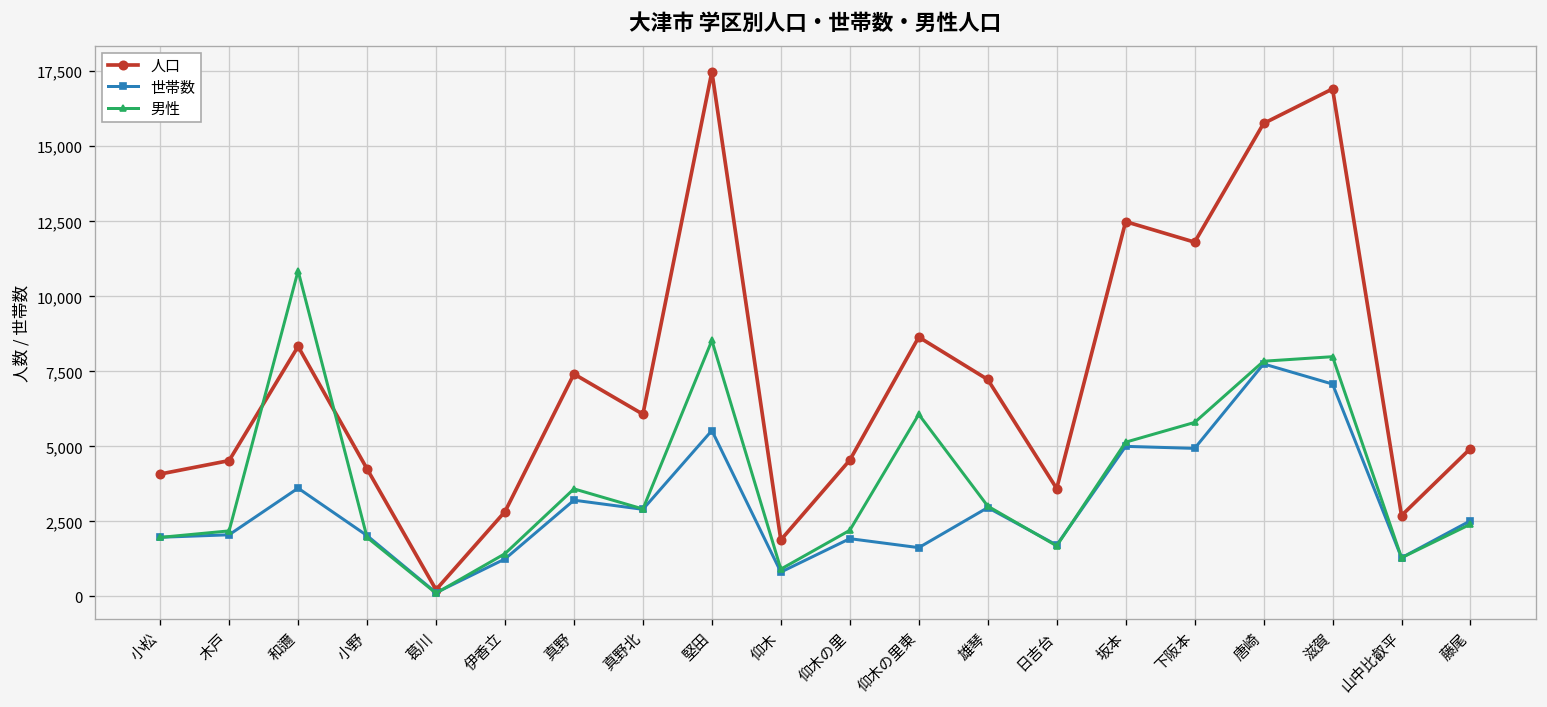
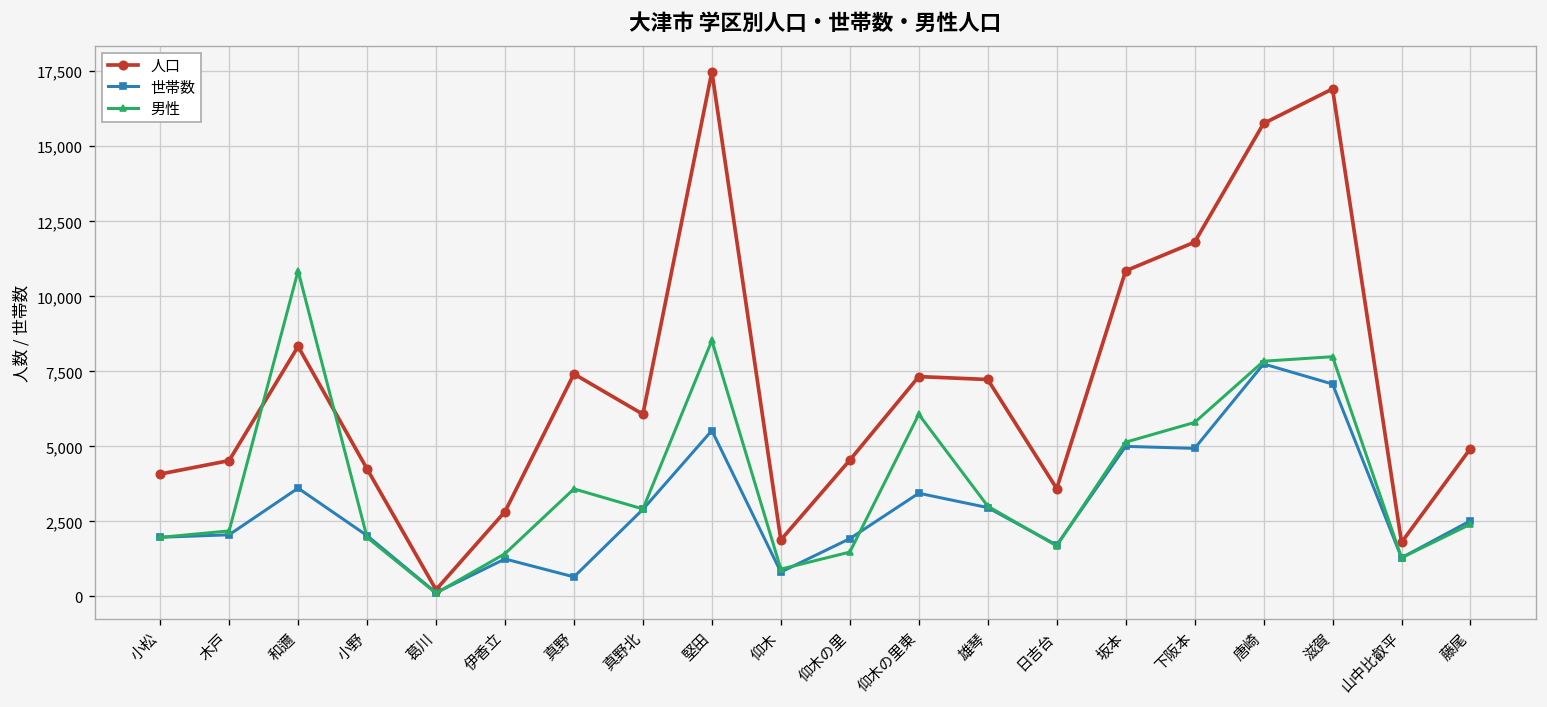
世帯数, 真野: 3,200 -> 700
男性, 仰木の里: 2,200 -> 1,500
人口, 仰木の里東: 8,600 -> 7,300
世帯数, 仰木の里東: 1,600 -> 3,400
人口, 坂本: 12,500 -> 10,900
人口, 山中比叡平: 2,700 -> 1,800
